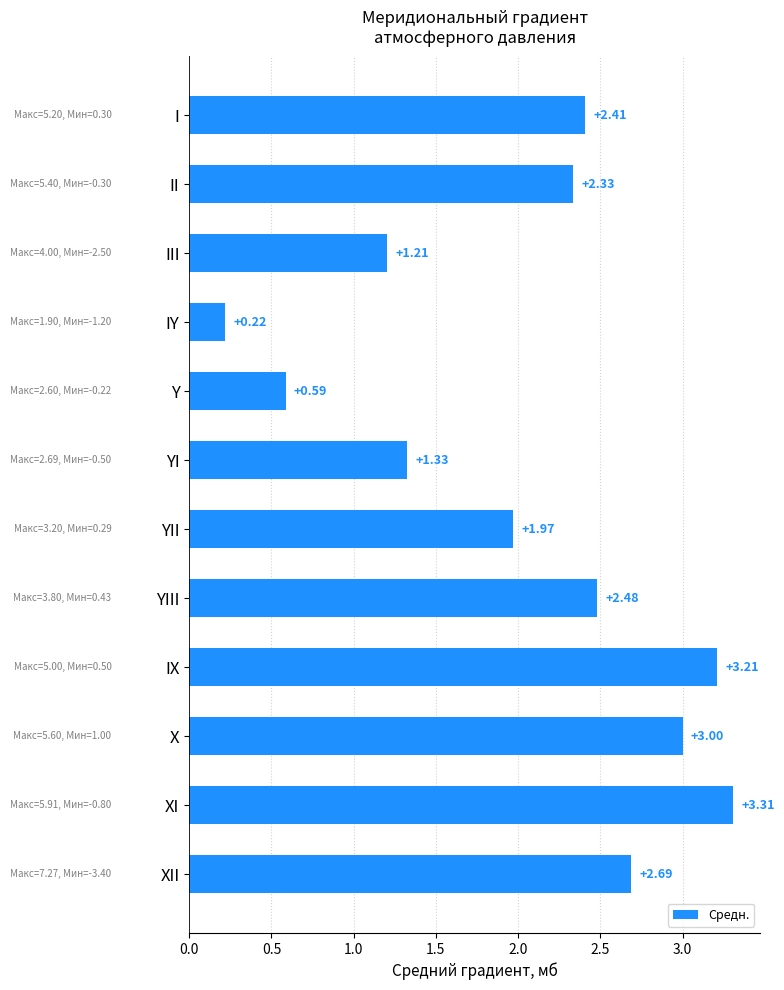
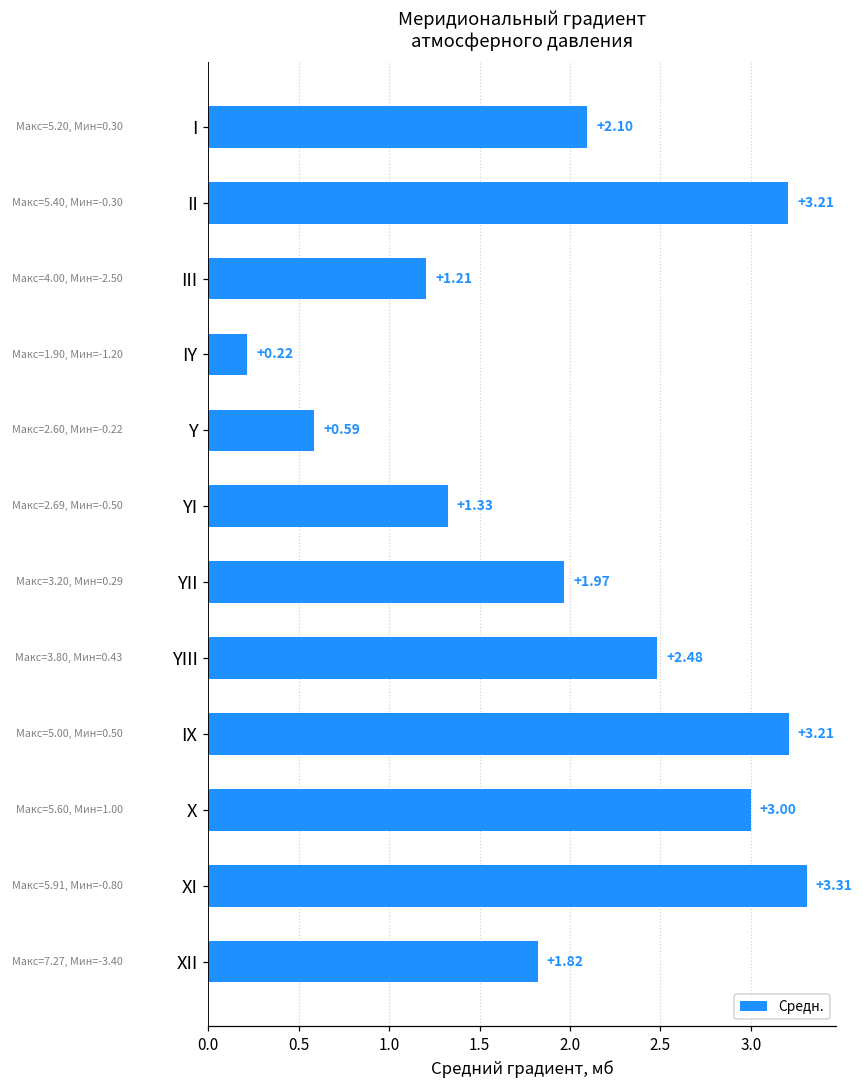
I: +2.41 -> +2.10
II: +2.33 -> +3.21
XII: +2.69 -> +1.82
